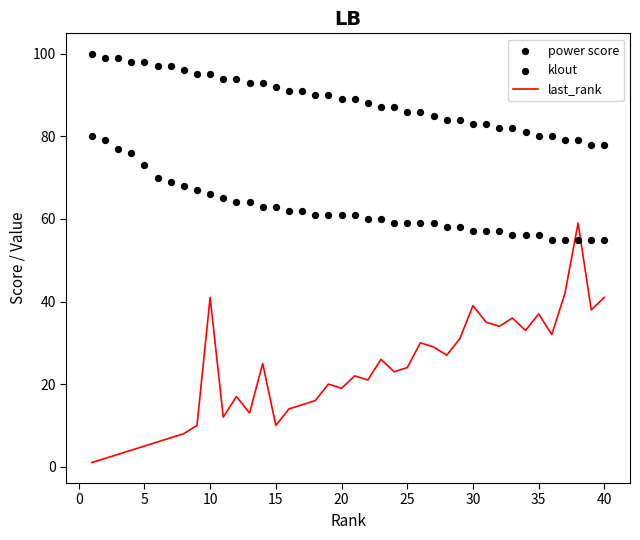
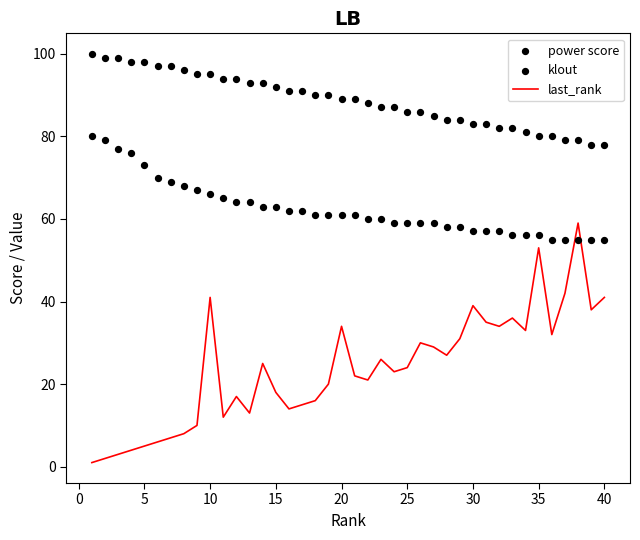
last_rank, 15: 10 -> 18
last_rank, 20: 19 -> 34
last_rank, 35: 37 -> 53
